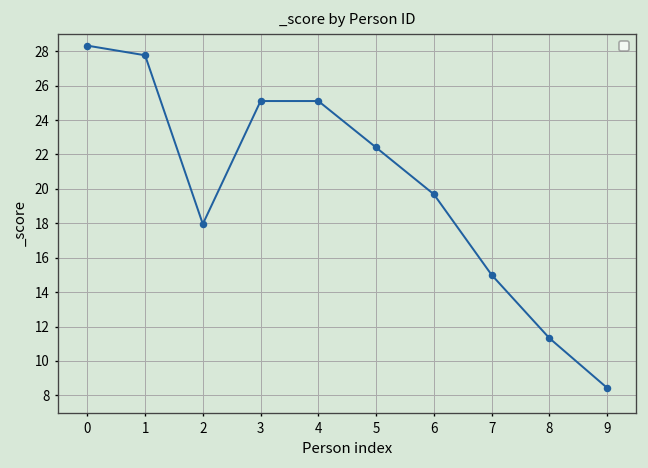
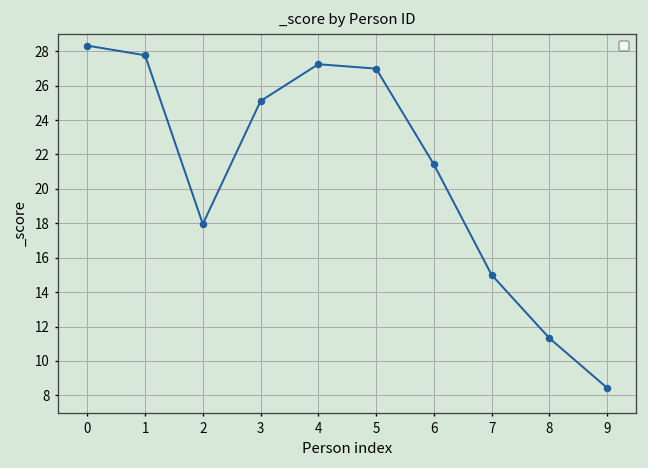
4: 25.1 -> 27.2
5: 22.4 -> 27.0
6: 19.7 -> 21.4
